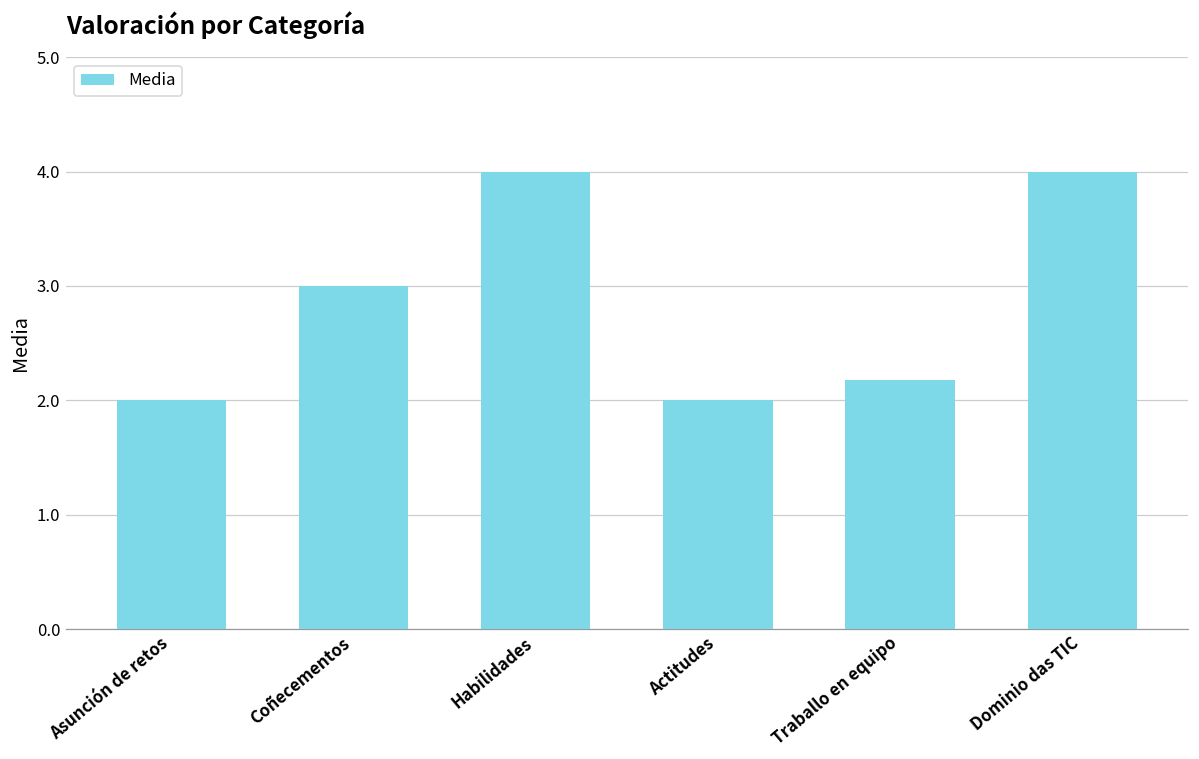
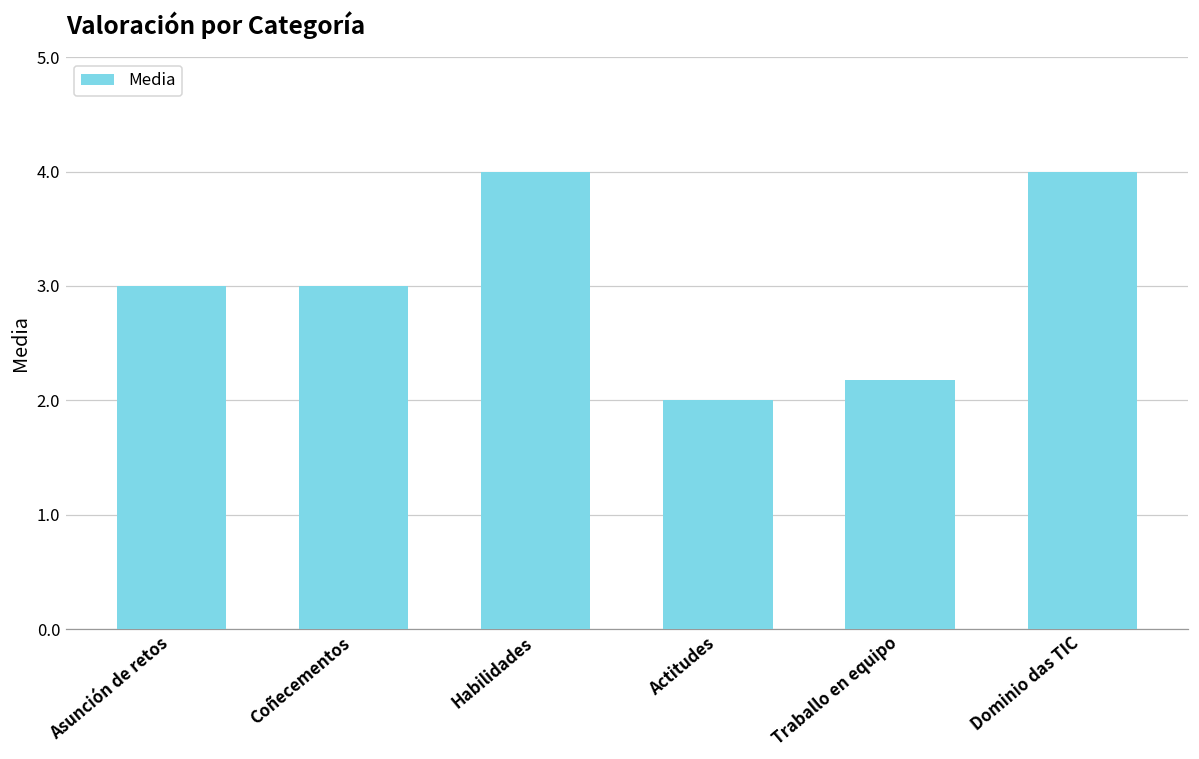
Asunción de retos: 2 -> 3
